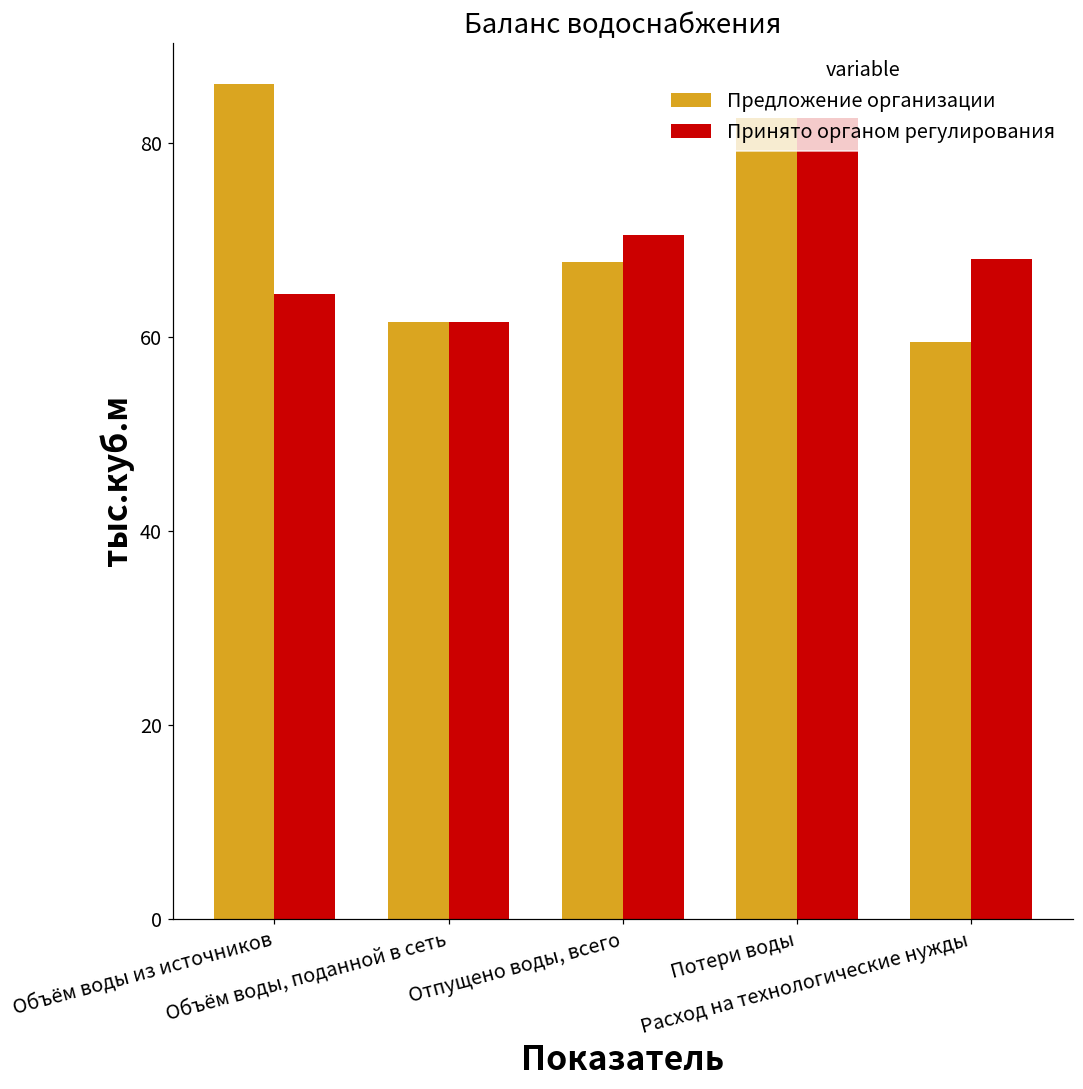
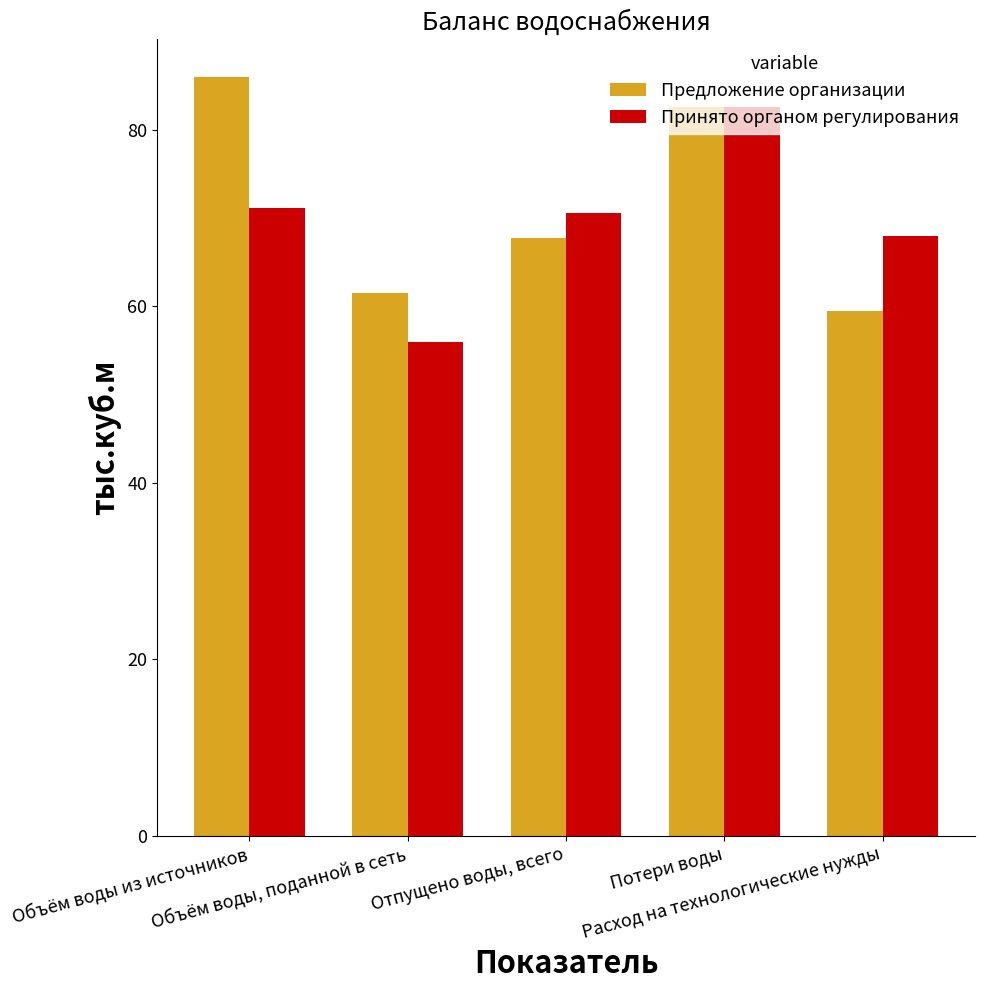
Принято органом регулирования, Объём воды из источников: 64 -> 71
Принято органом регулирования, Объём воды, поданной в сеть: 62 -> 56
